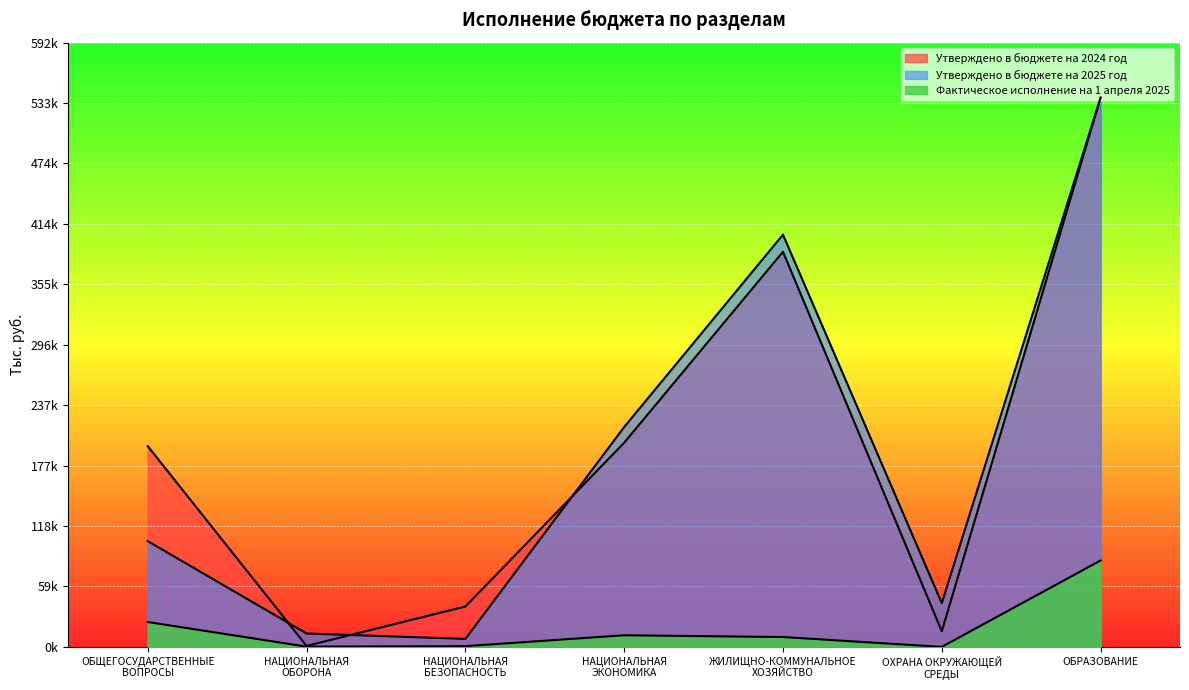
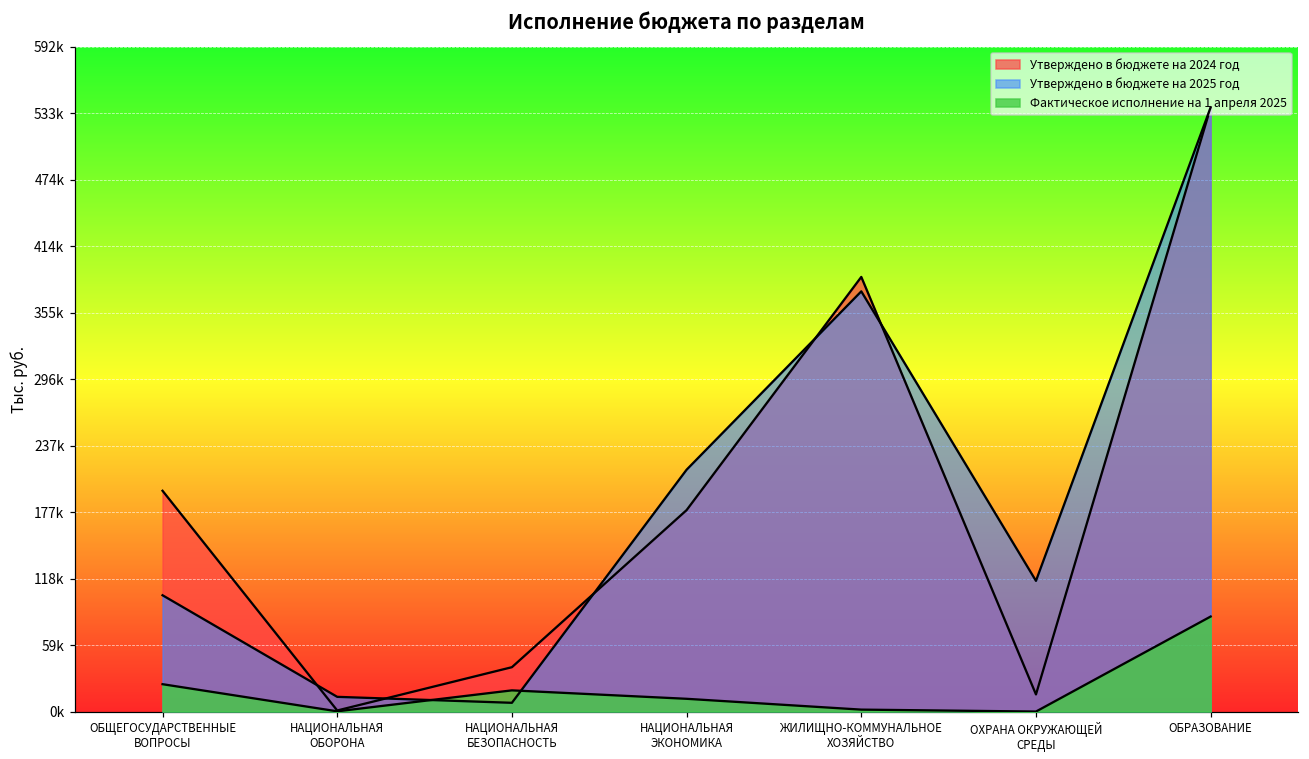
Фактическое исполнение на 1 апреля 2025, НАЦИОНАЛЬНАЯ БЕЗОПАСНОСТЬ: 1000 -> 19000
Утверждено в бюджете на 2024 год, НАЦИОНАЛЬНАЯ ЭКОНОМИКА: 200000 -> 180000
Утверждено в бюджете на 2025 год, ЖИЛИЩНО-КОММУНАЛЬНОЕ ХОЗЯЙСТВО: 404000 -> 375000
Фактическое исполнение на 1 апреля 2025, ЖИЛИЩНО-КОММУНАЛЬНОЕ ХОЗЯЙСТВО: 10000 -> 2000
Утверждено в бюджете на 2025 год, ОХРАНА ОКРУЖАЮЩЕЙ СРЕДЫ: 43000 -> 117000
